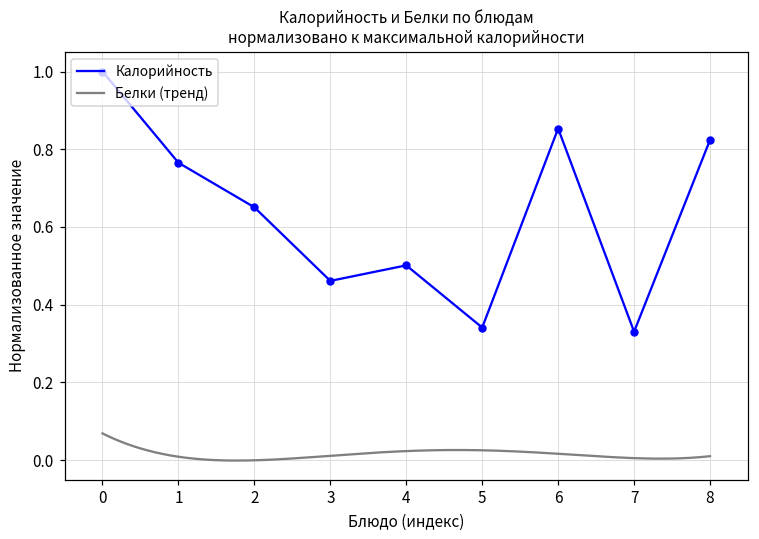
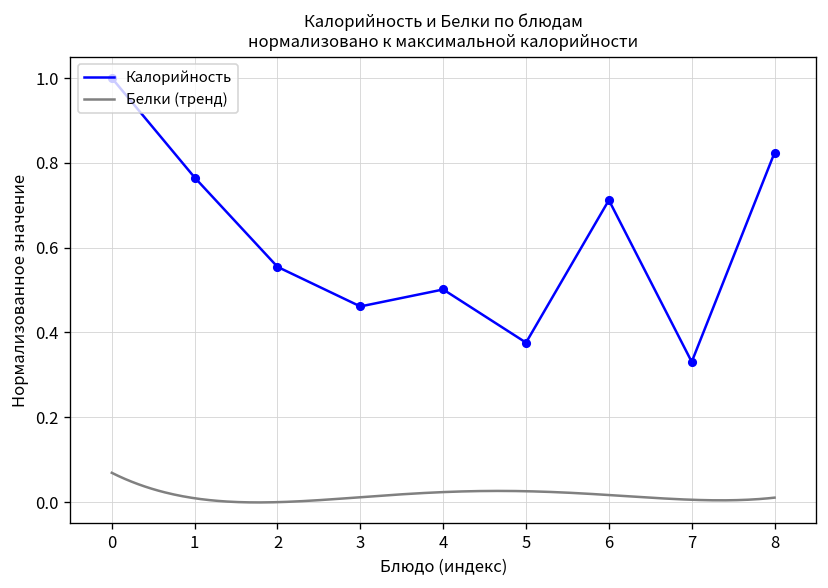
Калорийность, 2: 0.65 -> 0.55
Калорийность, 5: 0.34 -> 0.38
Калорийность, 6: 0.85 -> 0.71
